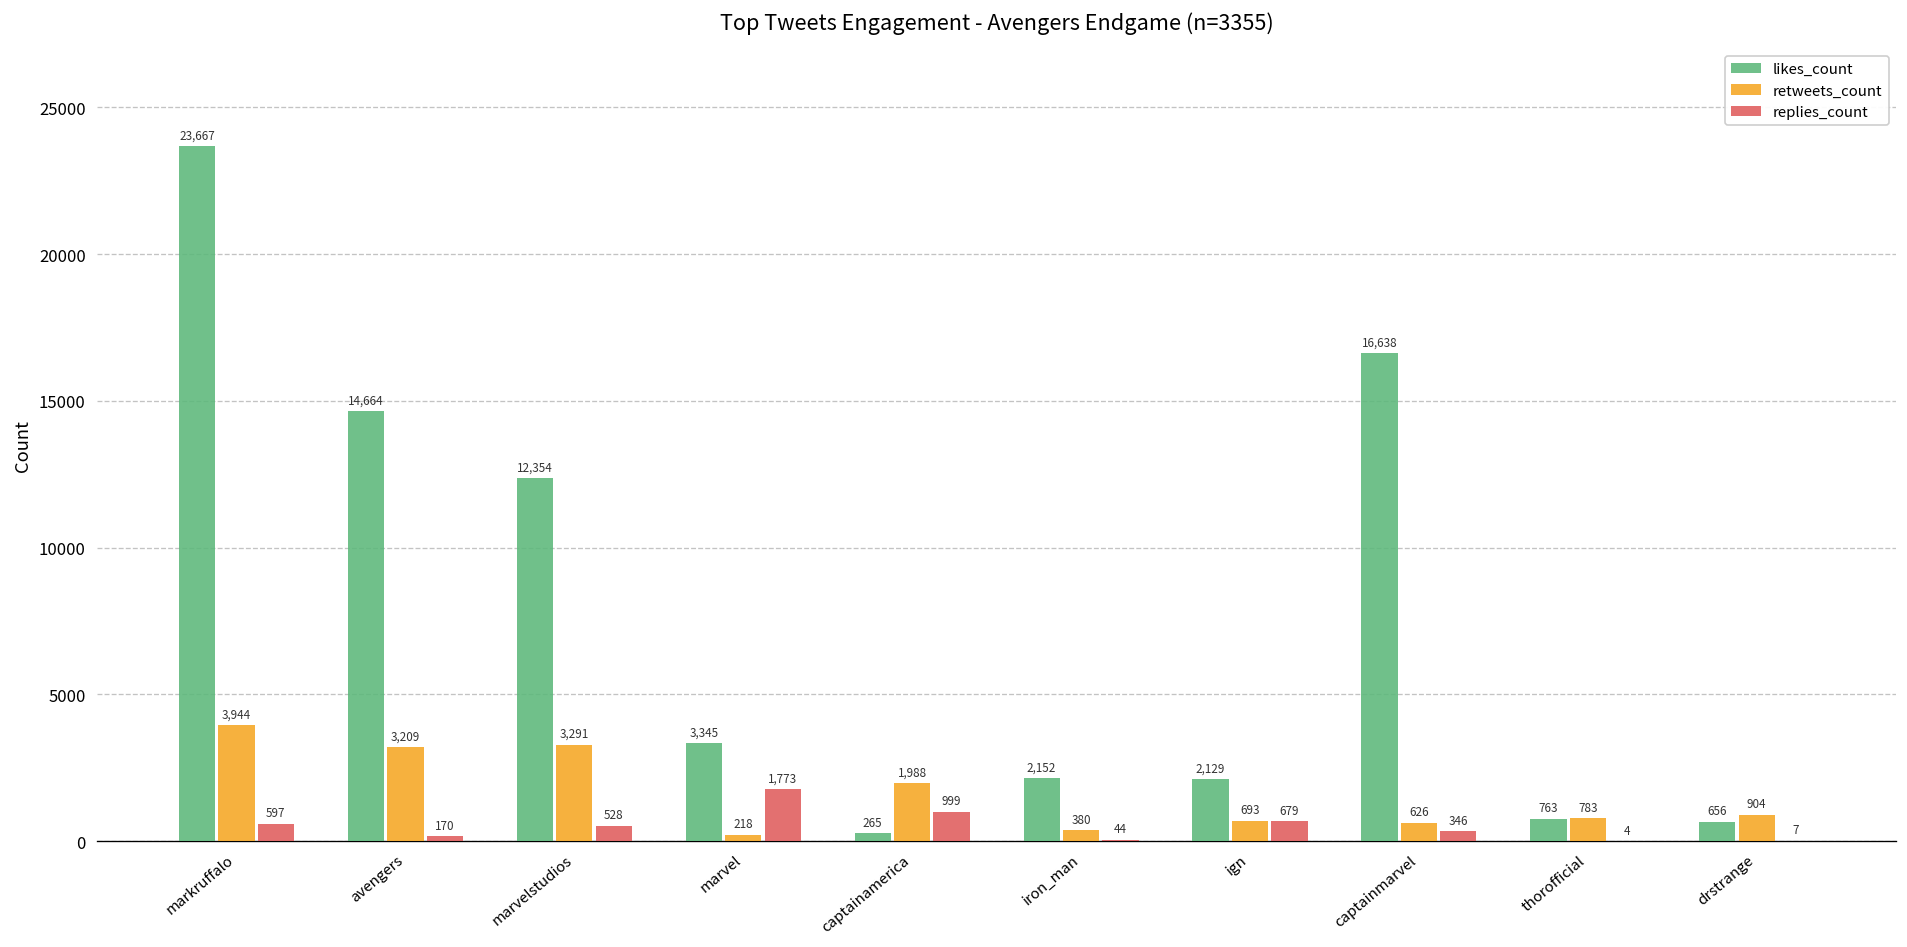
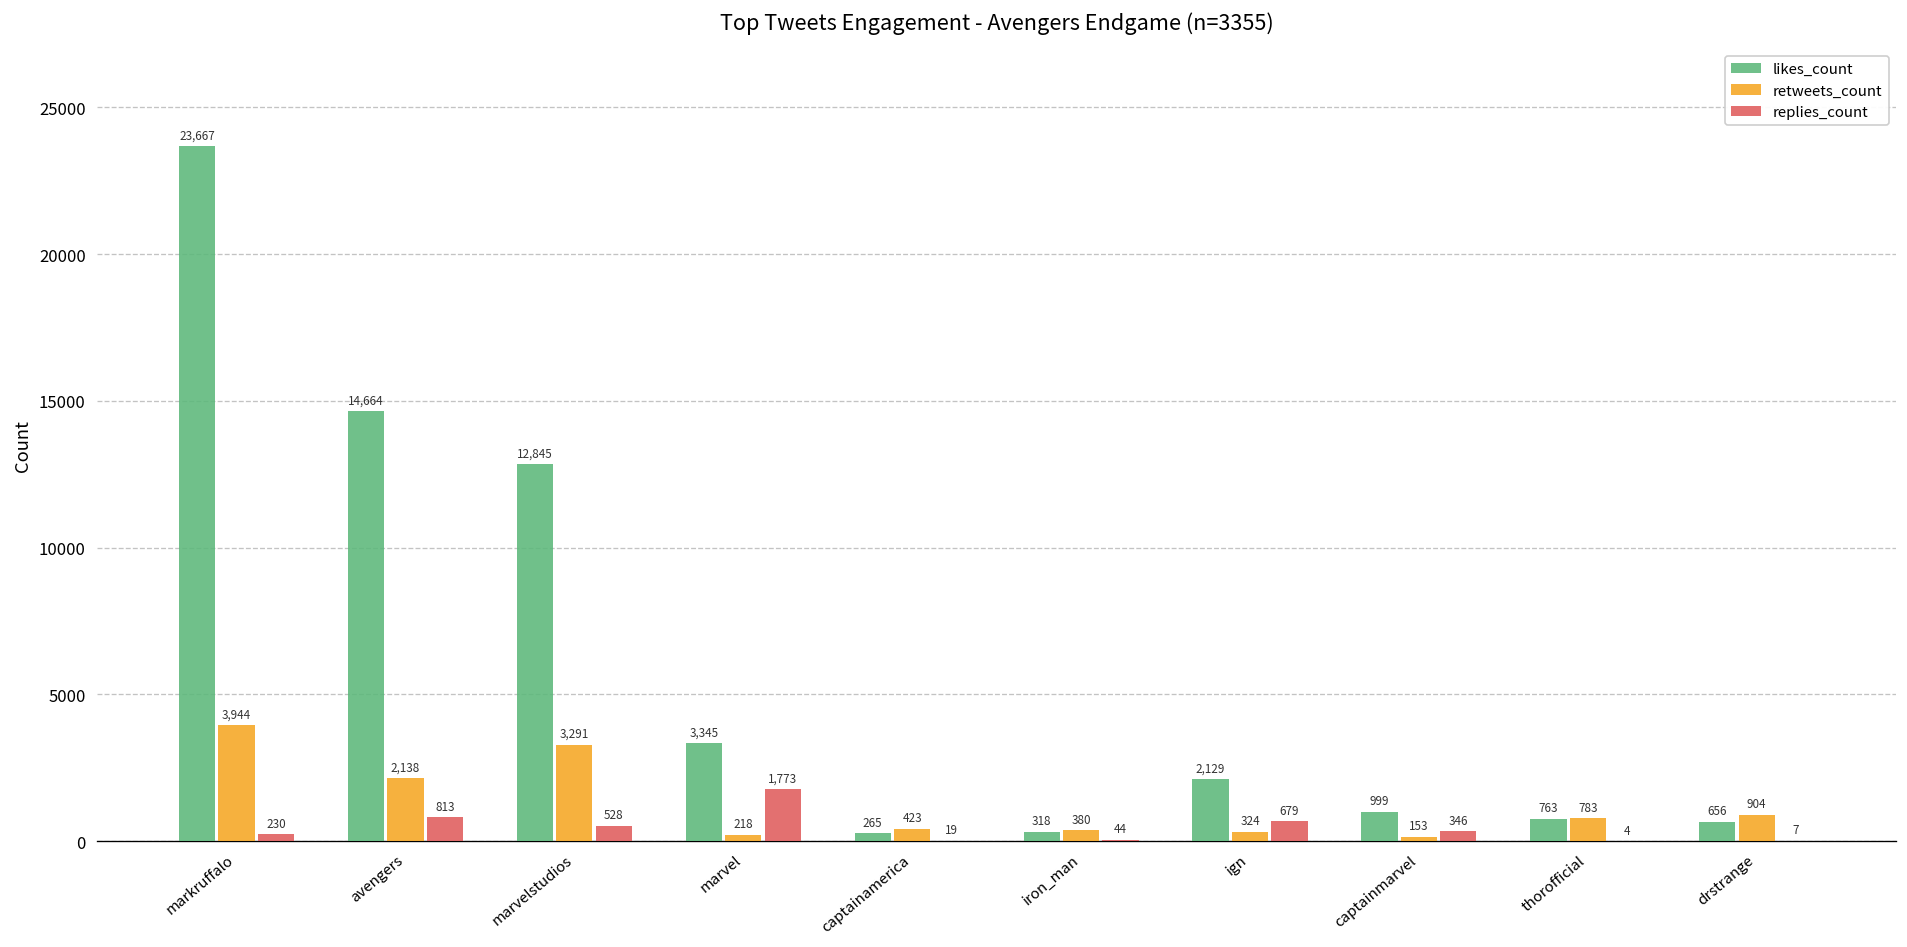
replies_count, markruffalo: 597 -> 230
retweets_count, avengers: 3,209 -> 2,138
replies_count, avengers: 170 -> 813
likes_count, marvelstudios: 12,354 -> 12,845
retweets_count, captainamerica: 1,988 -> 423
replies_count, captainamerica: 999 -> 19
likes_count, iron_man: 2,152 -> 318
retweets_count, ign: 693 -> 324
likes_count, captainmarvel: 16,638 -> 999
retweets_count, captainmarvel: 626 -> 153
